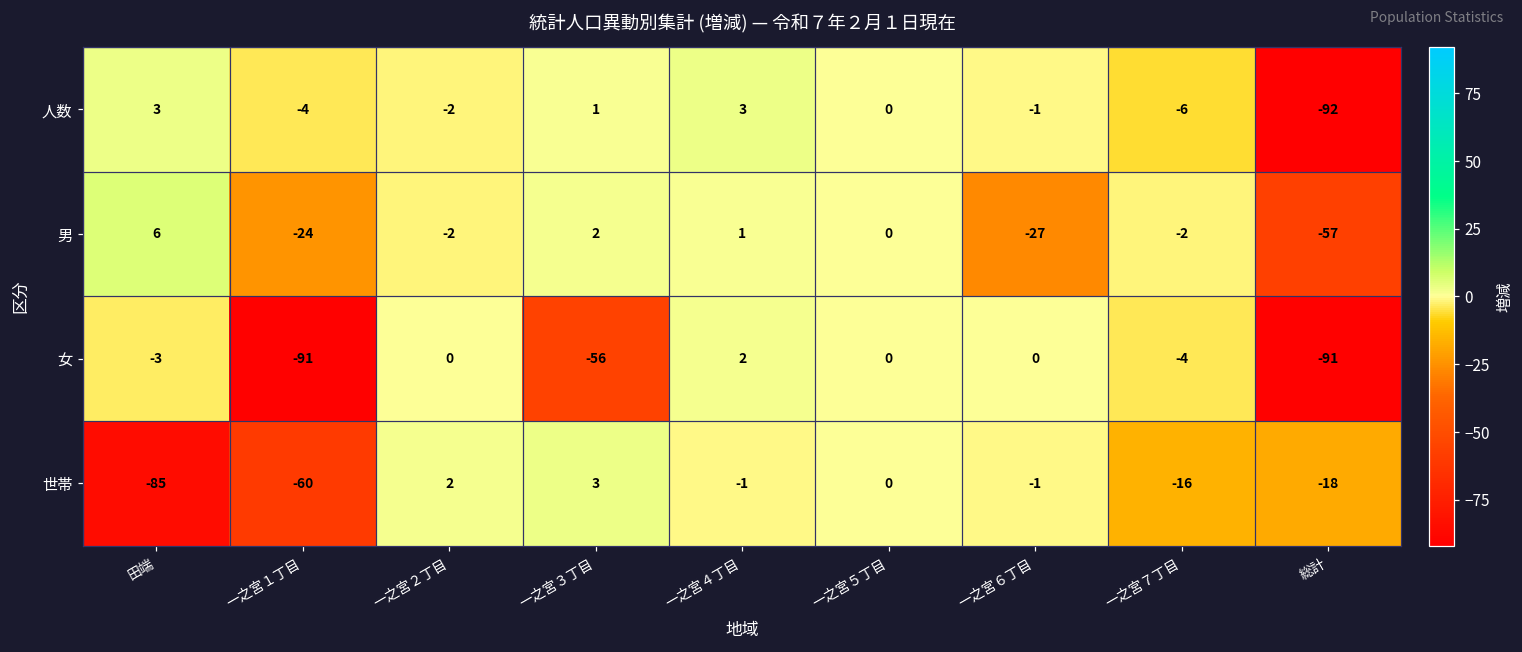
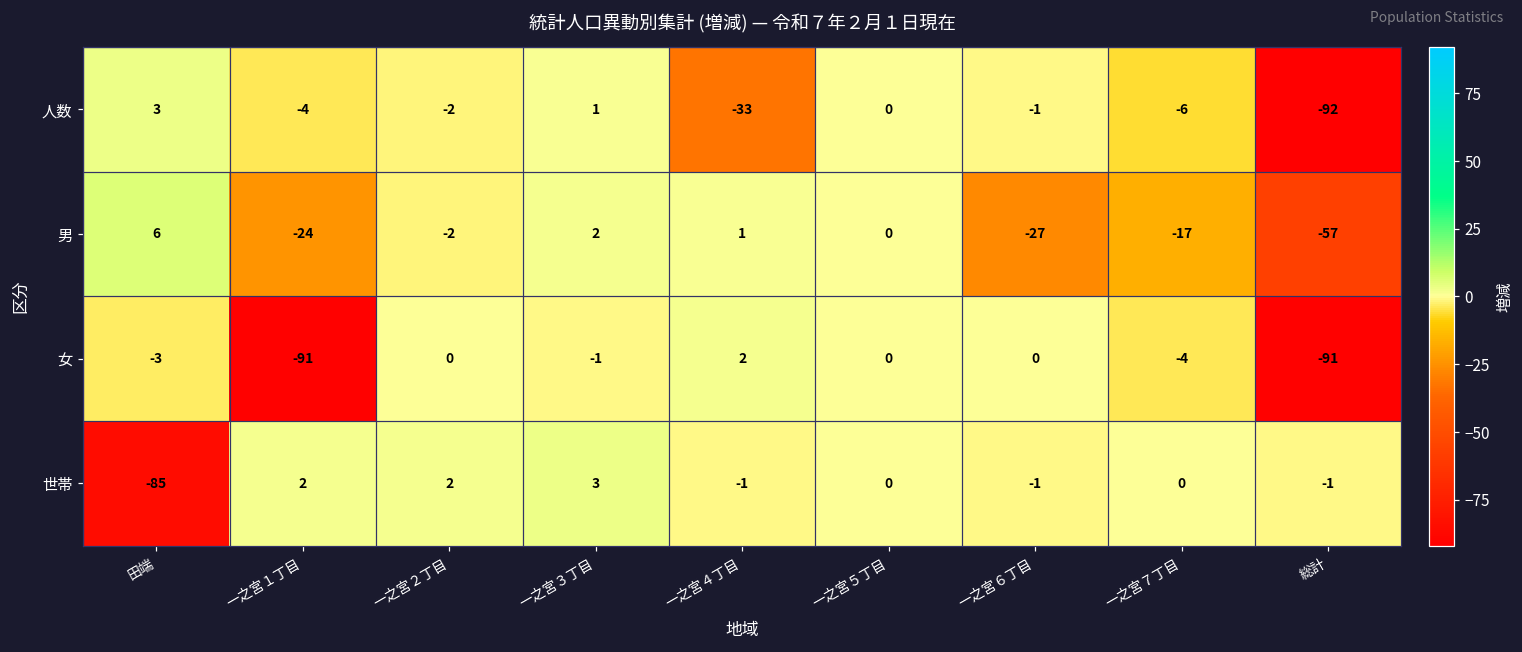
人数, 一之宮４丁目: 3 -> -33
男, 一之宮７丁目: -2 -> -17
女, 一之宮３丁目: -56 -> -1
世帯, 一之宮１丁目: -60 -> 2
世帯, 一之宮７丁目: -16 -> 0
世帯, 総計: -18 -> -1
